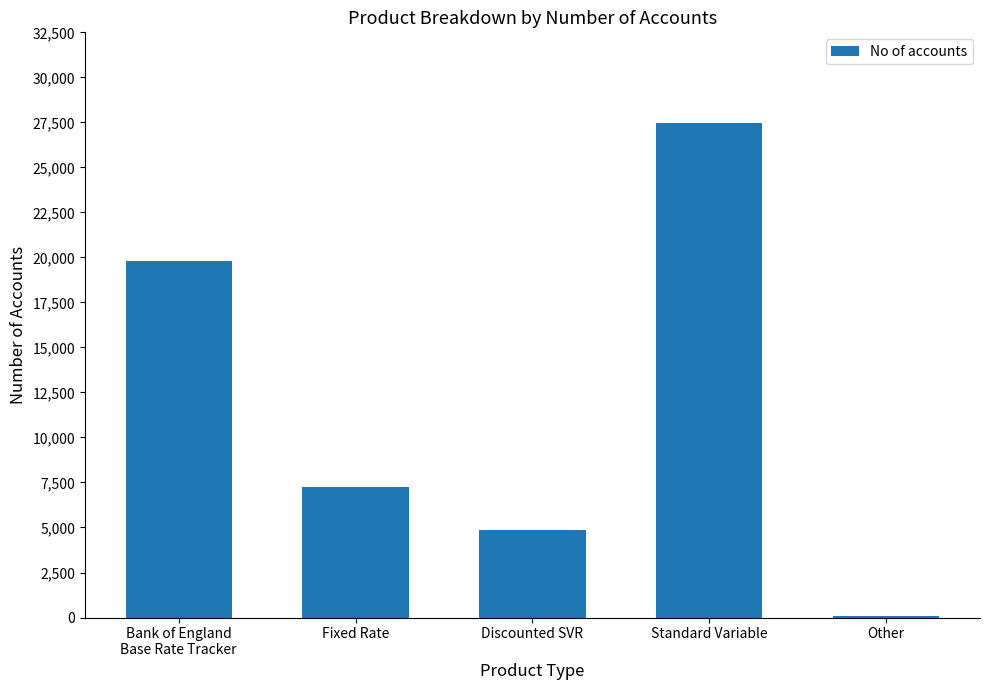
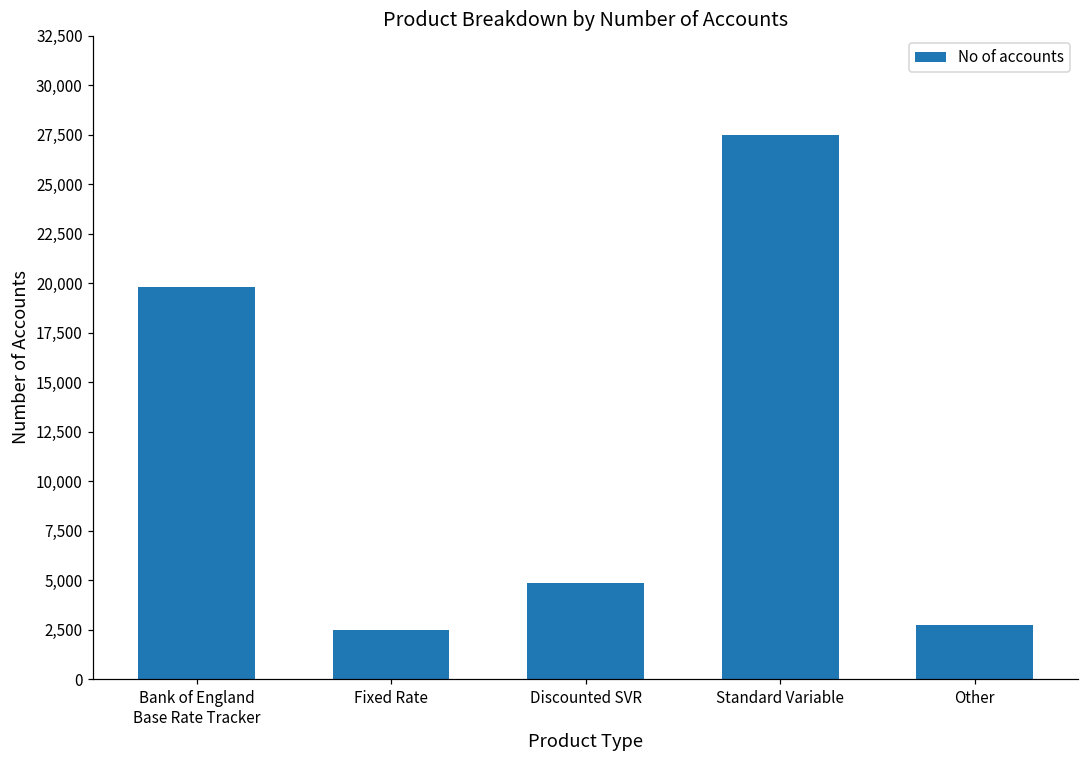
Fixed Rate: 7,200 -> 2,500
Other: 100 -> 2,700
